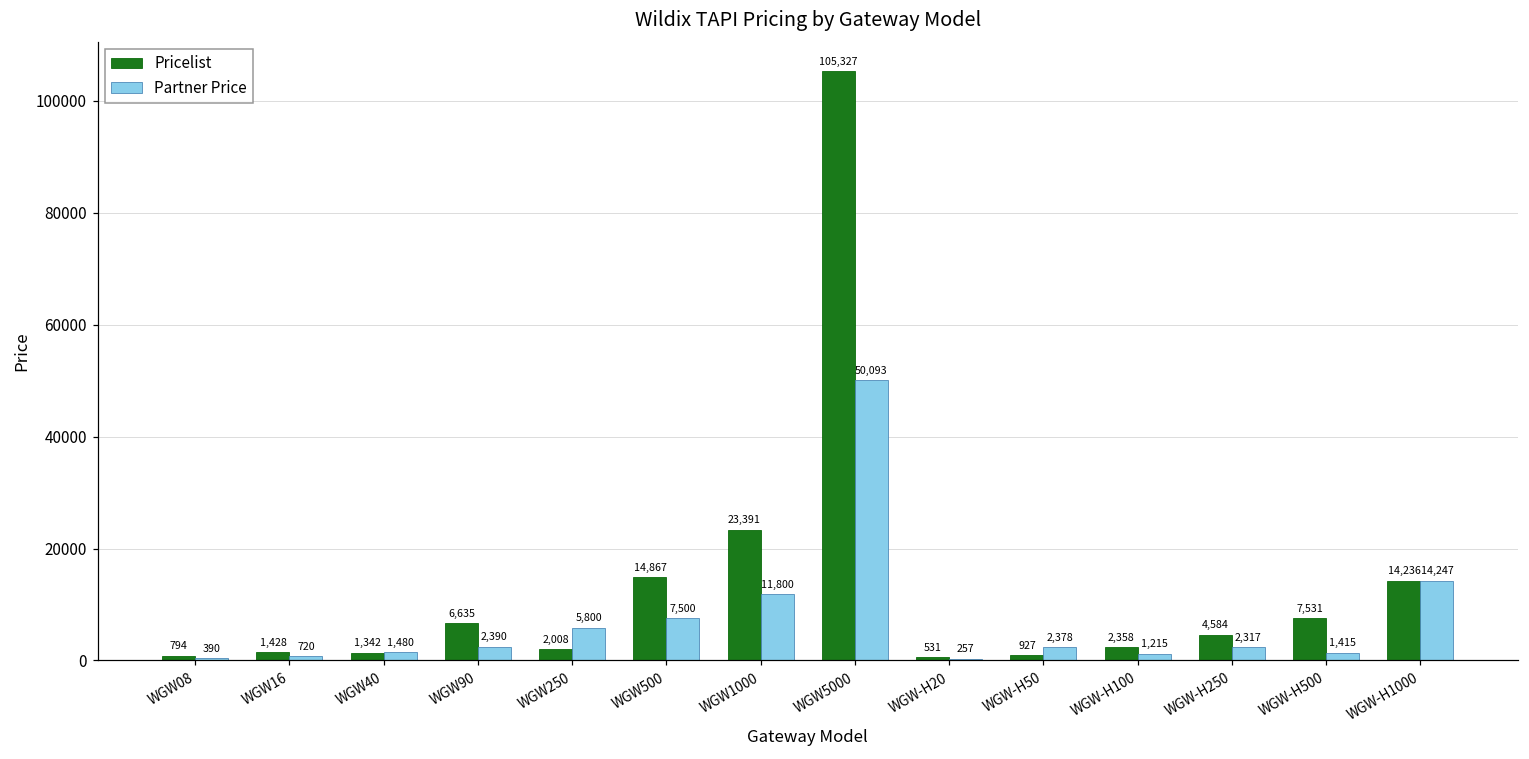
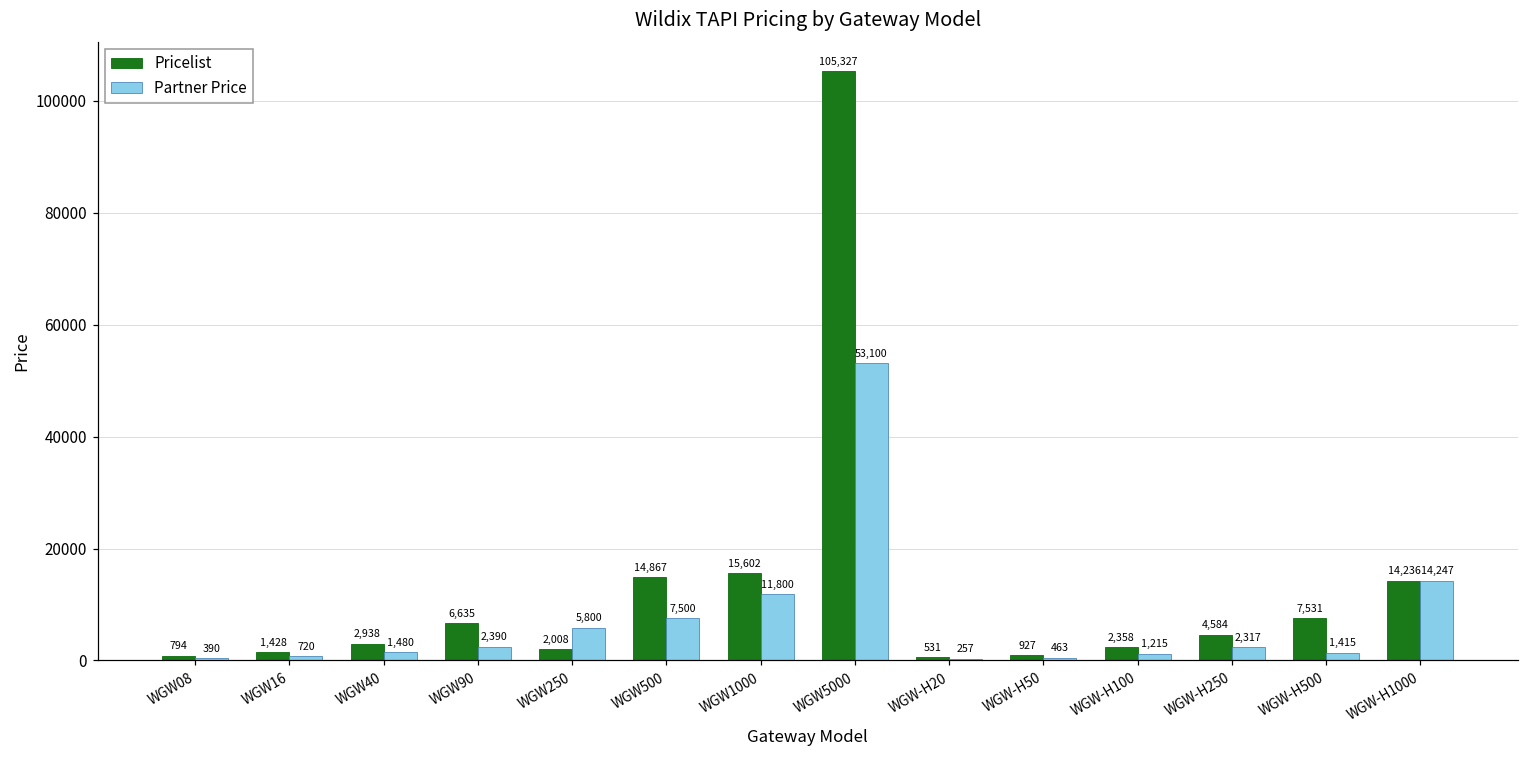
Pricelist, WGW40: 1,342 -> 2,938
Pricelist, WGW1000: 23,391 -> 15,602
Partner Price, WGW5000: 50,093 -> 53,100
Partner Price, WGW-H50: 2,378 -> 463
